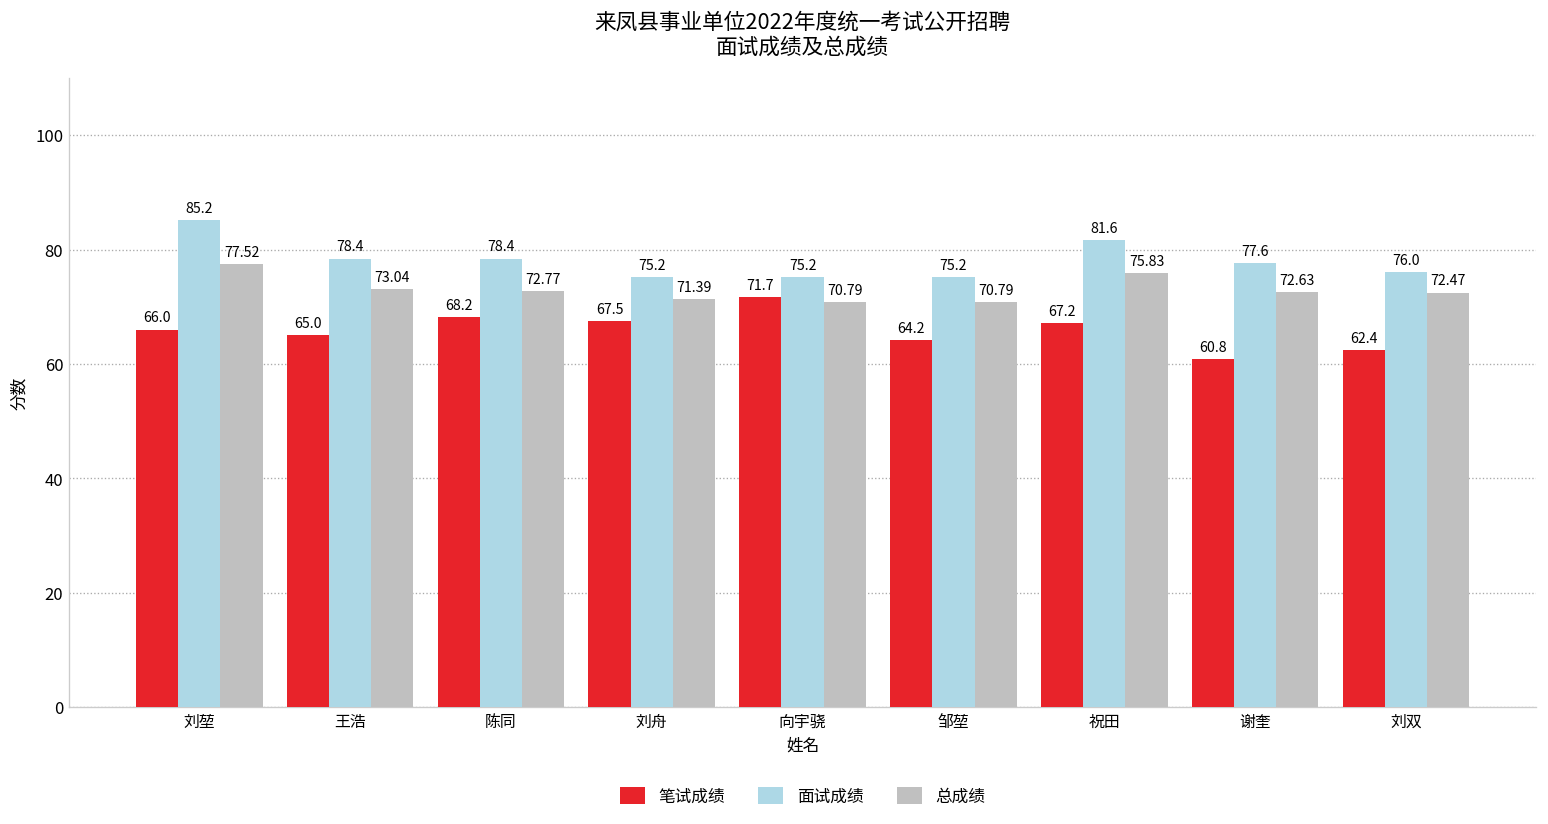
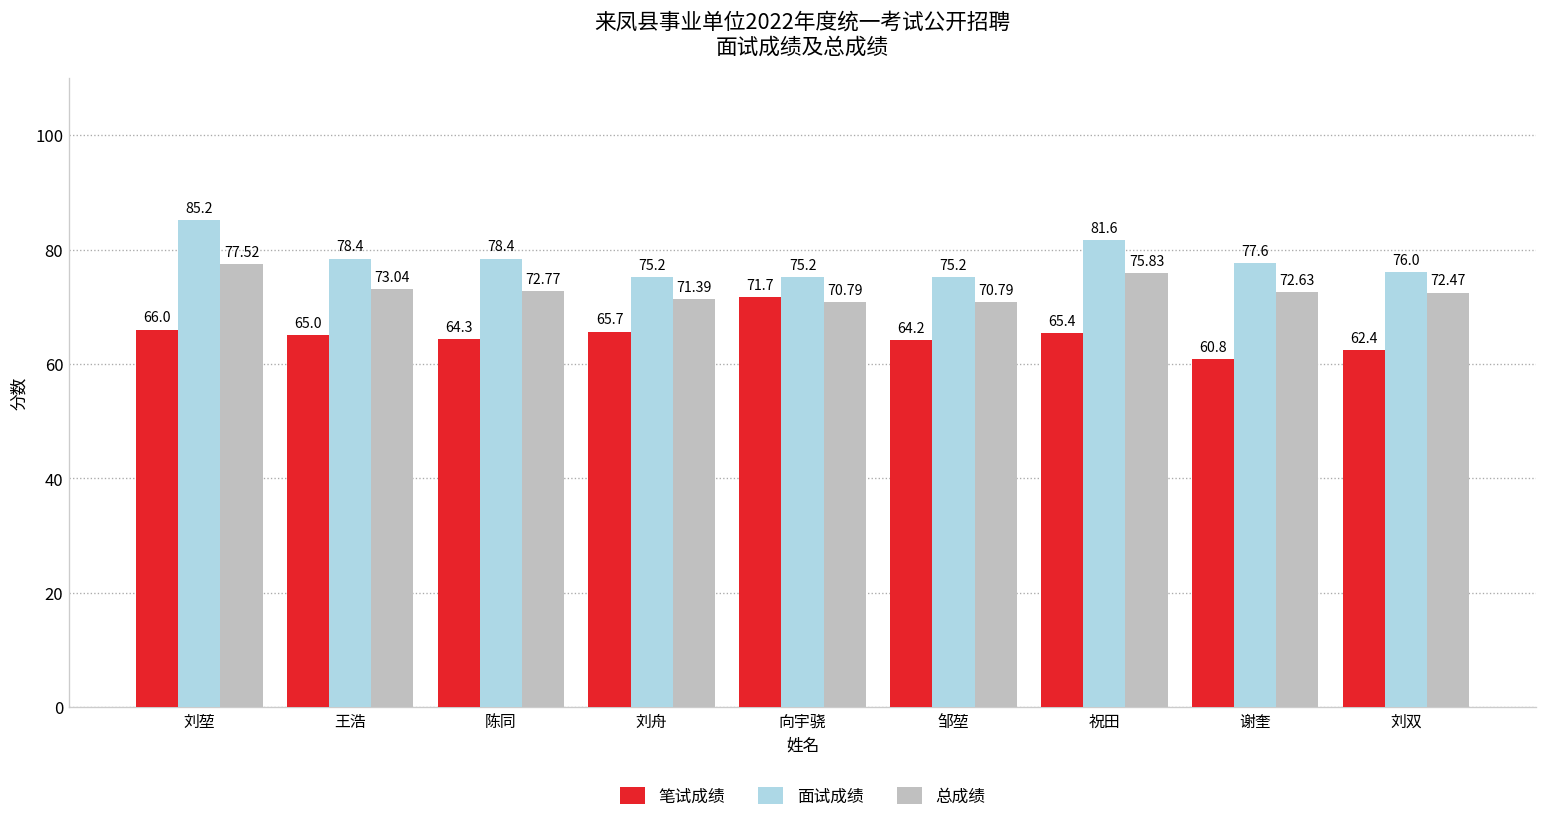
笔试成绩, 陈同: 68.2 -> 64.3
笔试成绩, 刘舟: 67.5 -> 65.7
笔试成绩, 祝田: 67.2 -> 65.4
